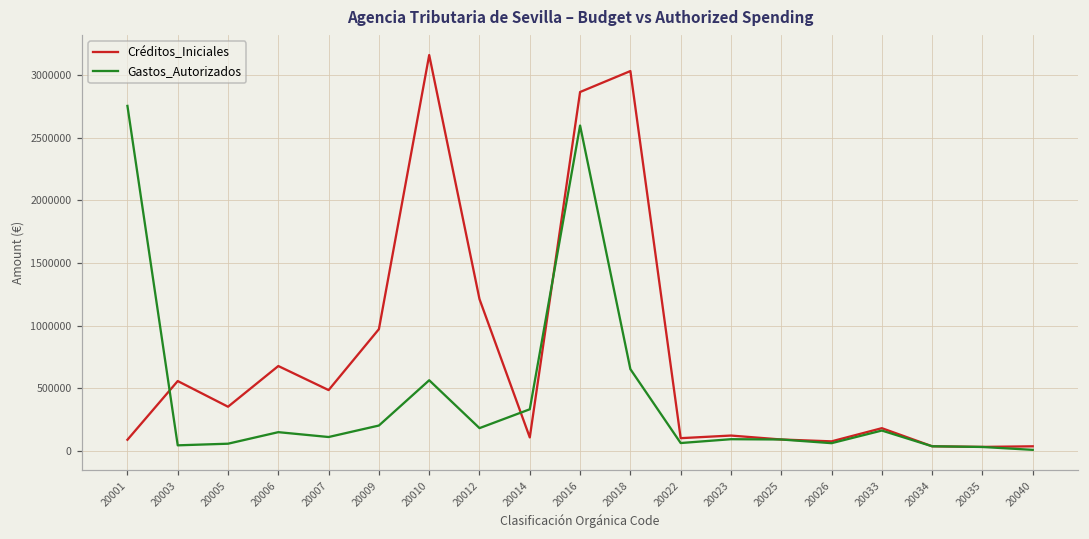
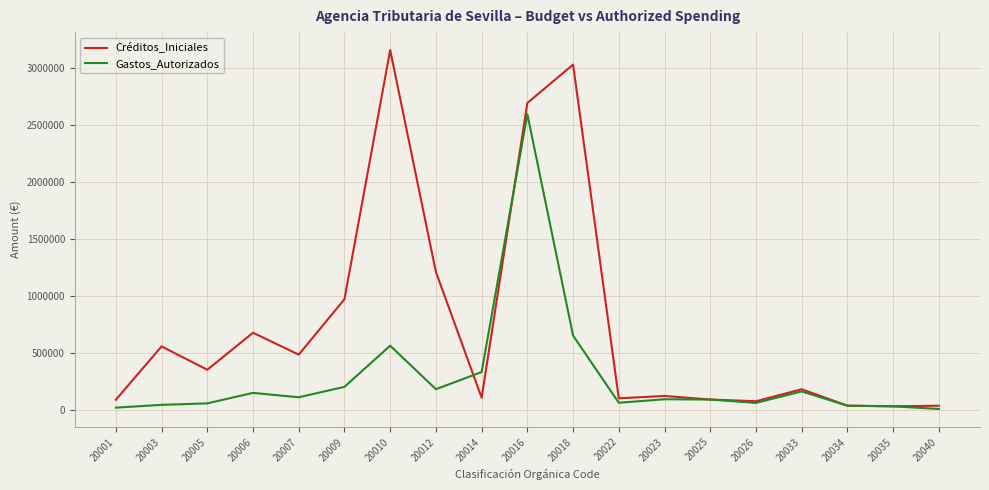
Gastos_Autorizados, 20001: 2760000 -> 20000
Créditos_Iniciales, 20016: 2870000 -> 2700000
